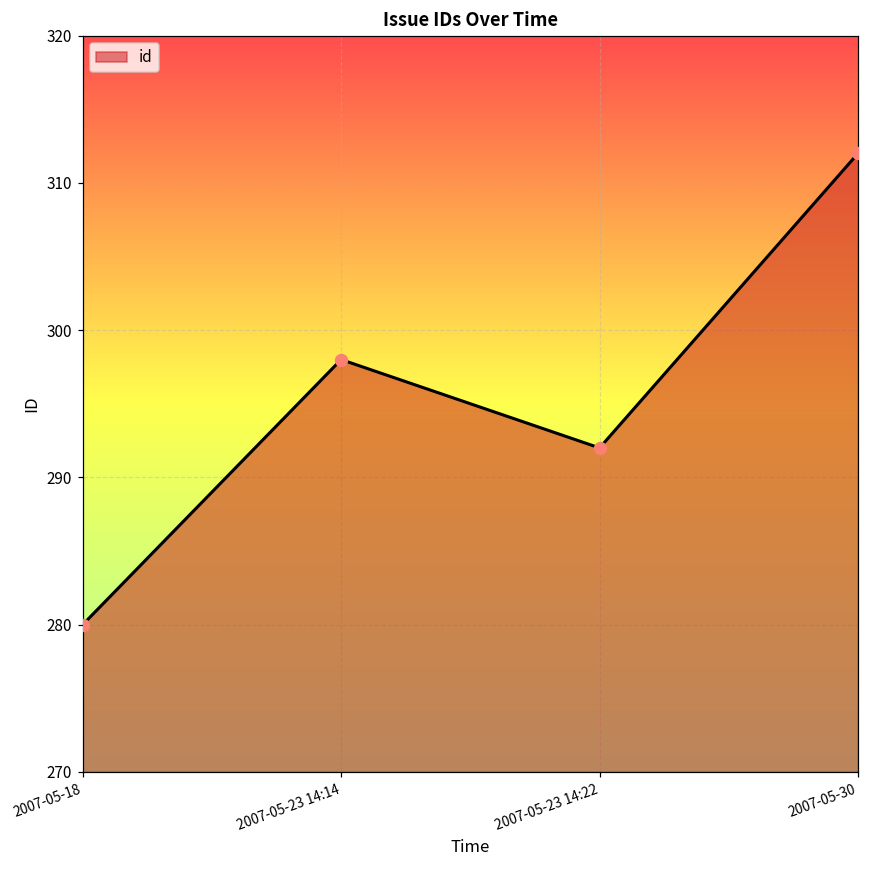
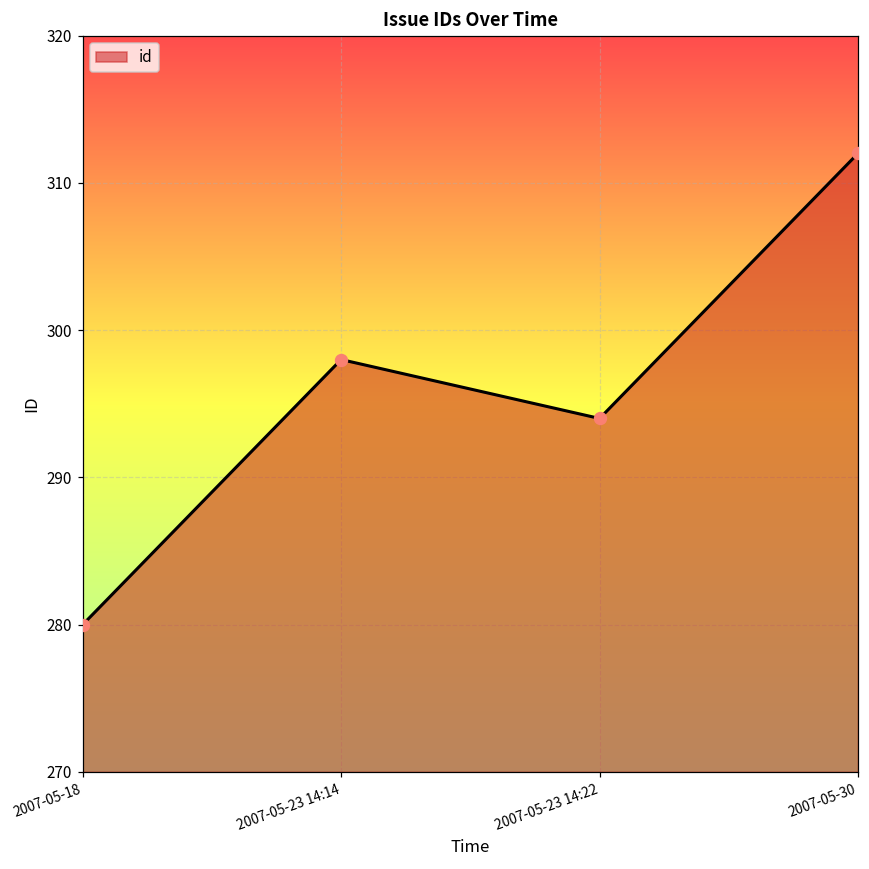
2007-05-23 14:22: 292 -> 294
